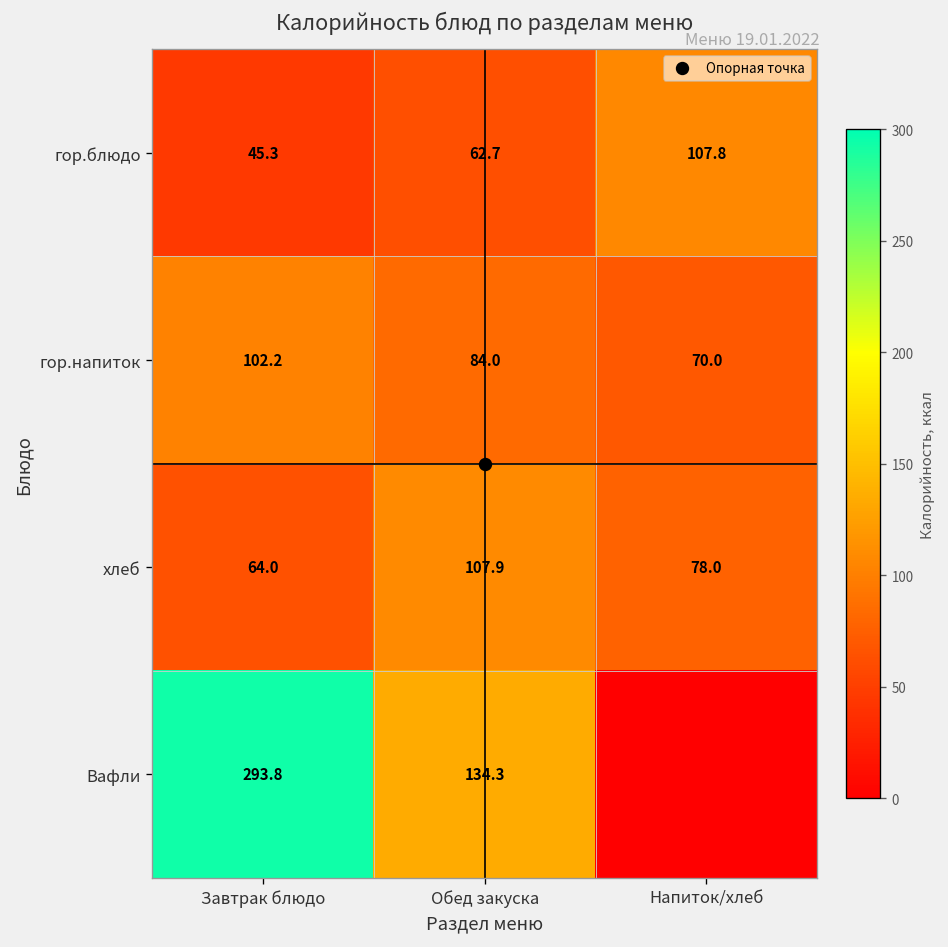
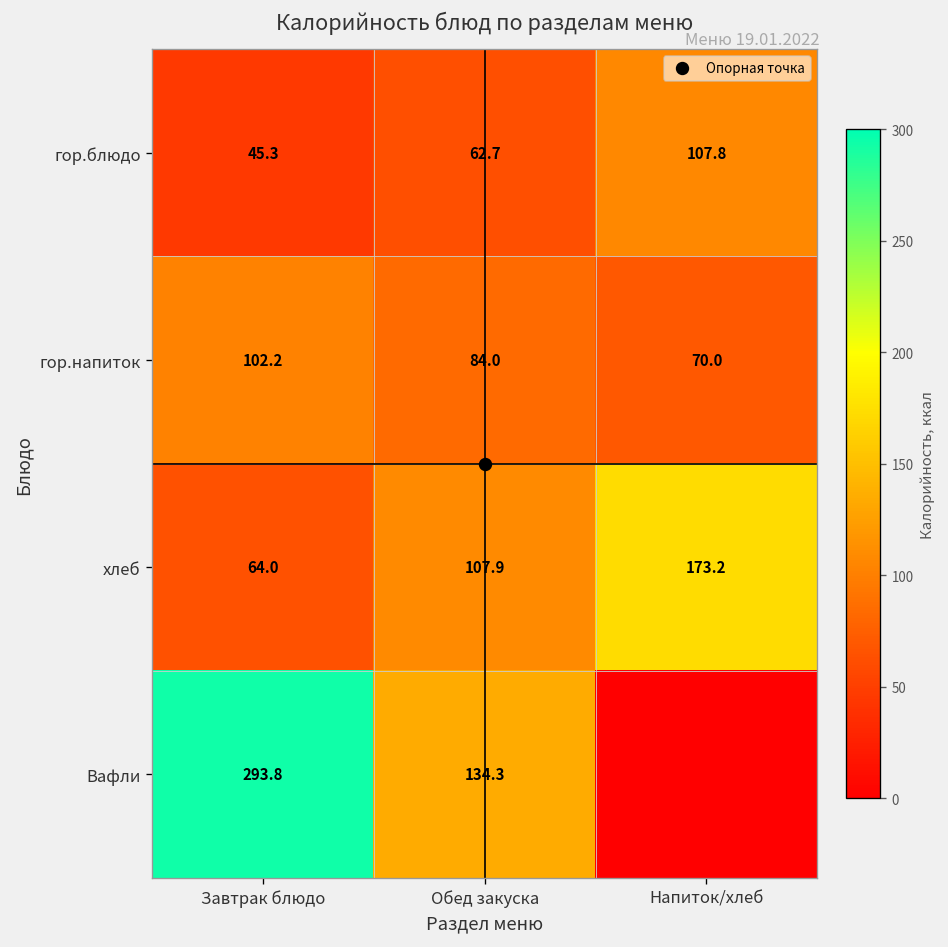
хлеб, Напиток/хлеб: 78.0 -> 173.2
